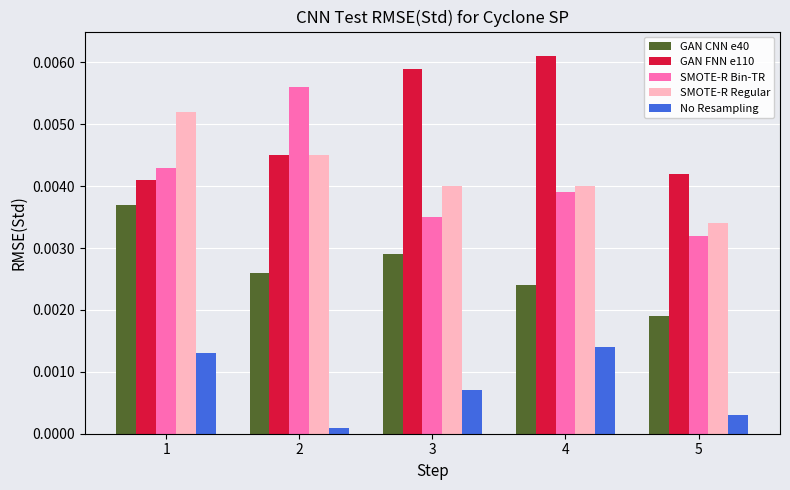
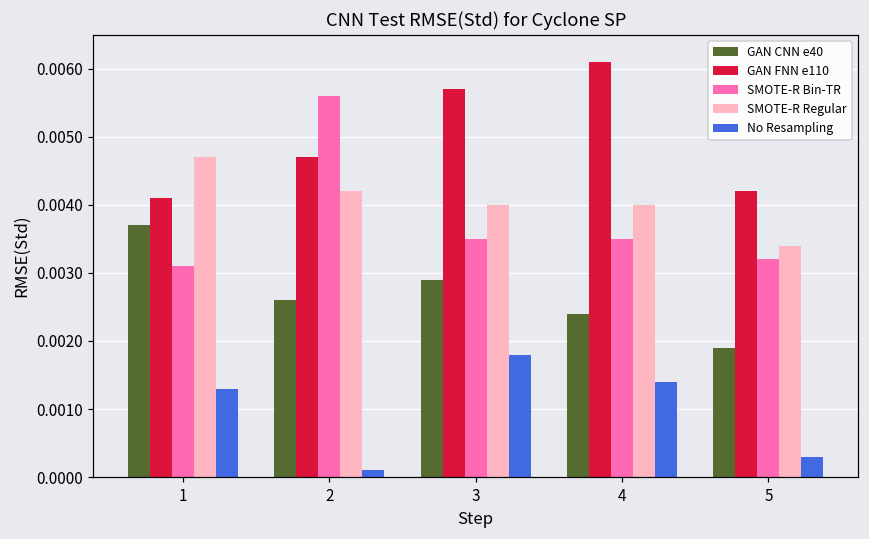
SMOTE-R Bin-TR, 1: 0.0043 -> 0.0031
SMOTE-R Regular, 1: 0.0052 -> 0.0047
GAN FNN e110, 2: 0.0045 -> 0.0047
SMOTE-R Regular, 2: 0.0045 -> 0.0042
GAN FNN e110, 3: 0.0059 -> 0.0057
No Resampling, 3: 0.0007 -> 0.0018
SMOTE-R Bin-TR, 4: 0.0039 -> 0.0035
